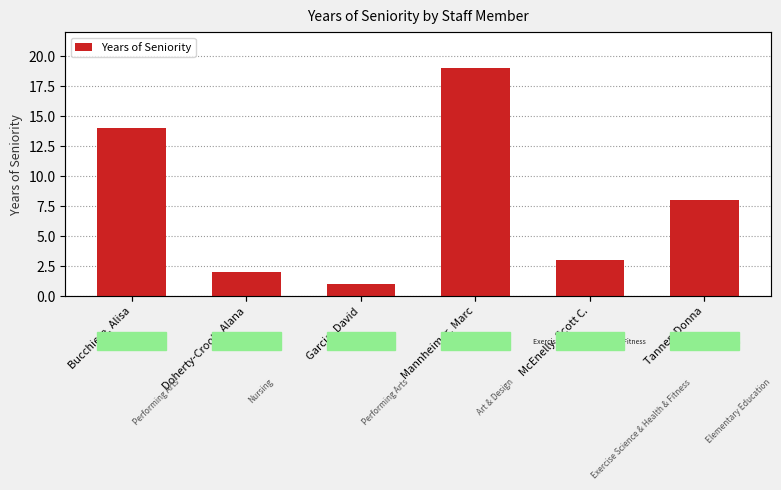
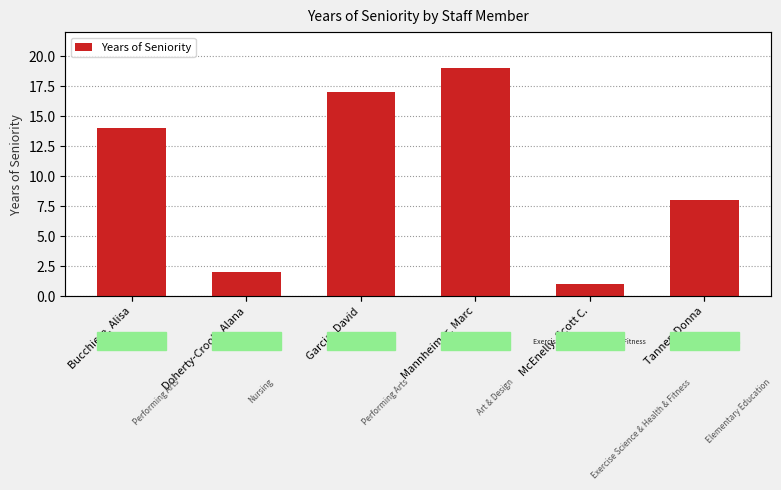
Garcia, David: 1 -> 17
McEnelly, Scott C.: 3 -> 1
